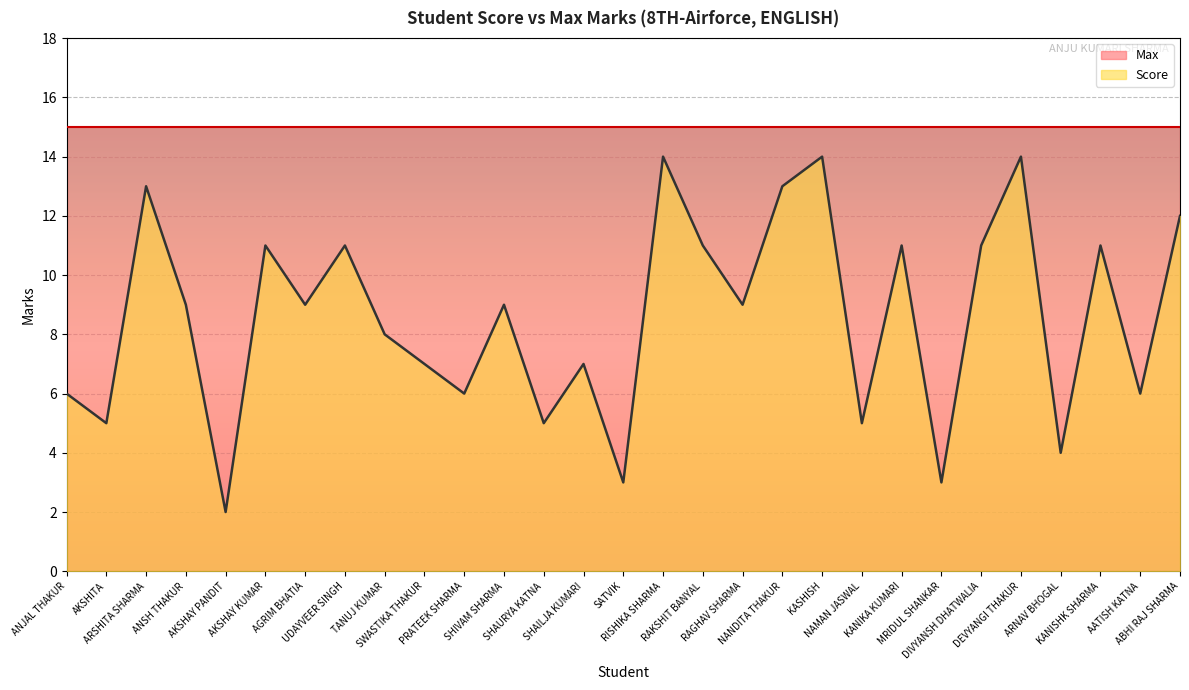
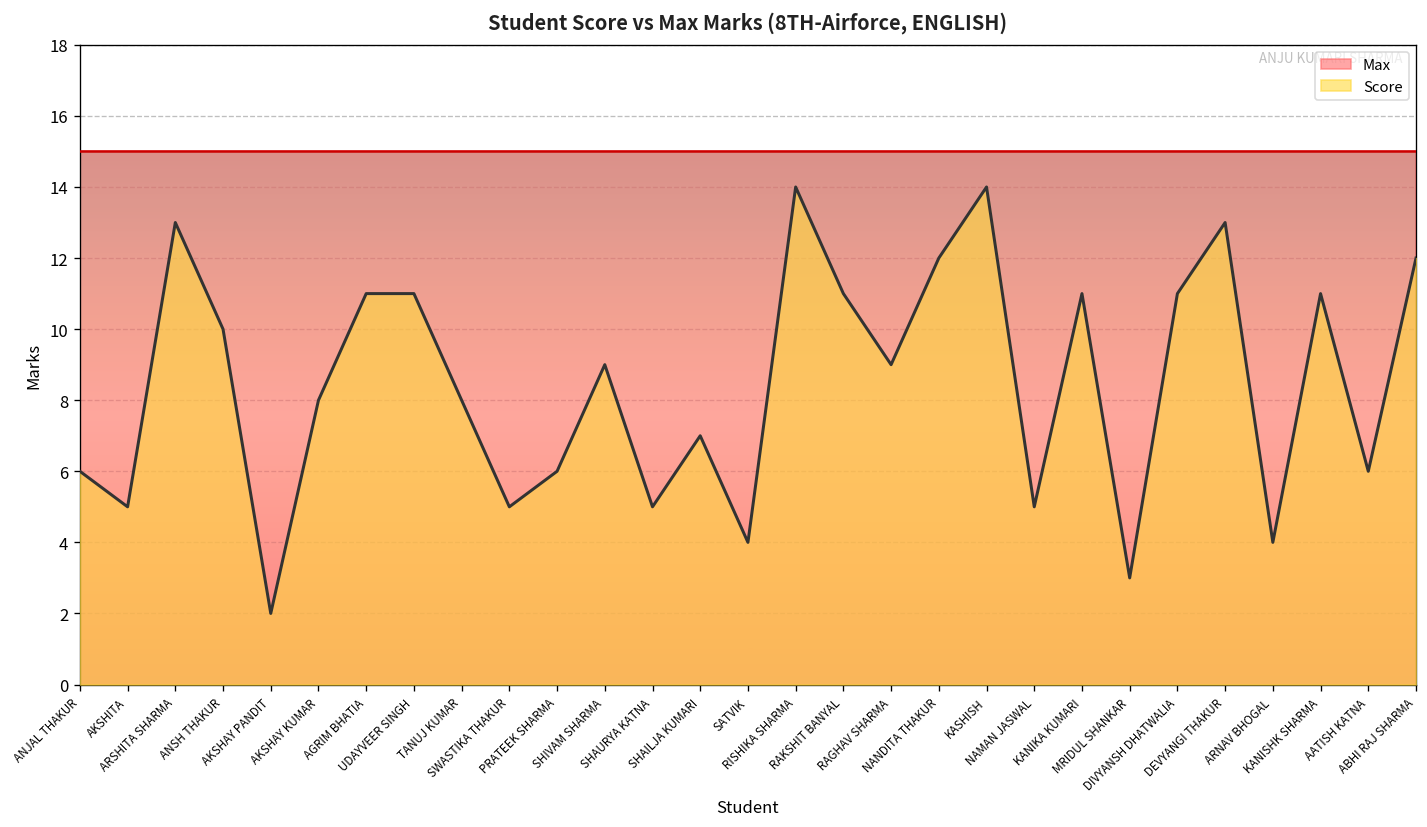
Score, ANSH THAKUR: 9 -> 10
Score, AKSHAY KUMAR: 11 -> 8
Score, AGRIM BHATIA: 9 -> 11
Score, SWASTIKA THAKUR: 7 -> 5
Score, SATVIK: 3 -> 4
Score, NANDITA THAKUR: 13 -> 12
Score, DEVYANGI THAKUR: 14 -> 13
